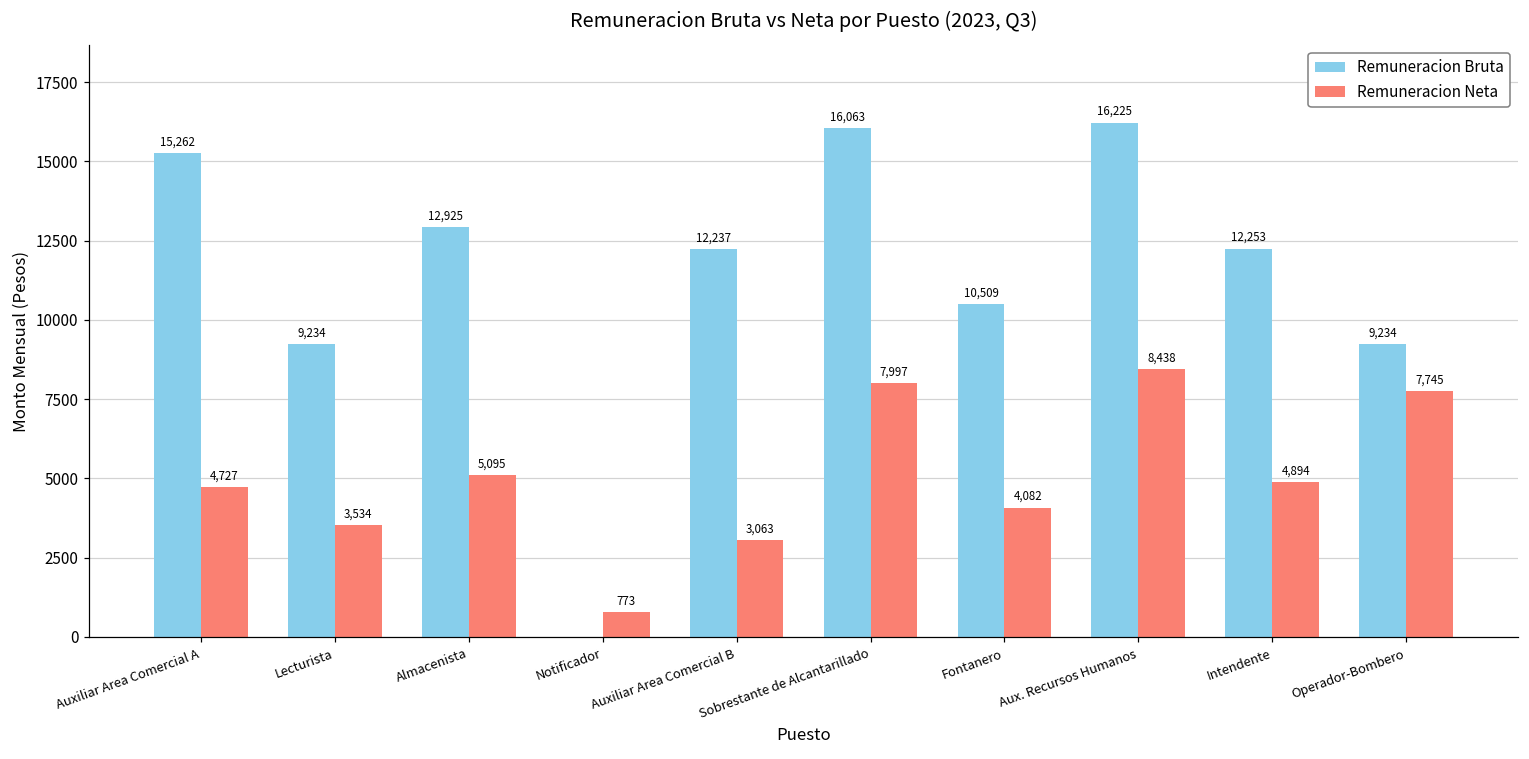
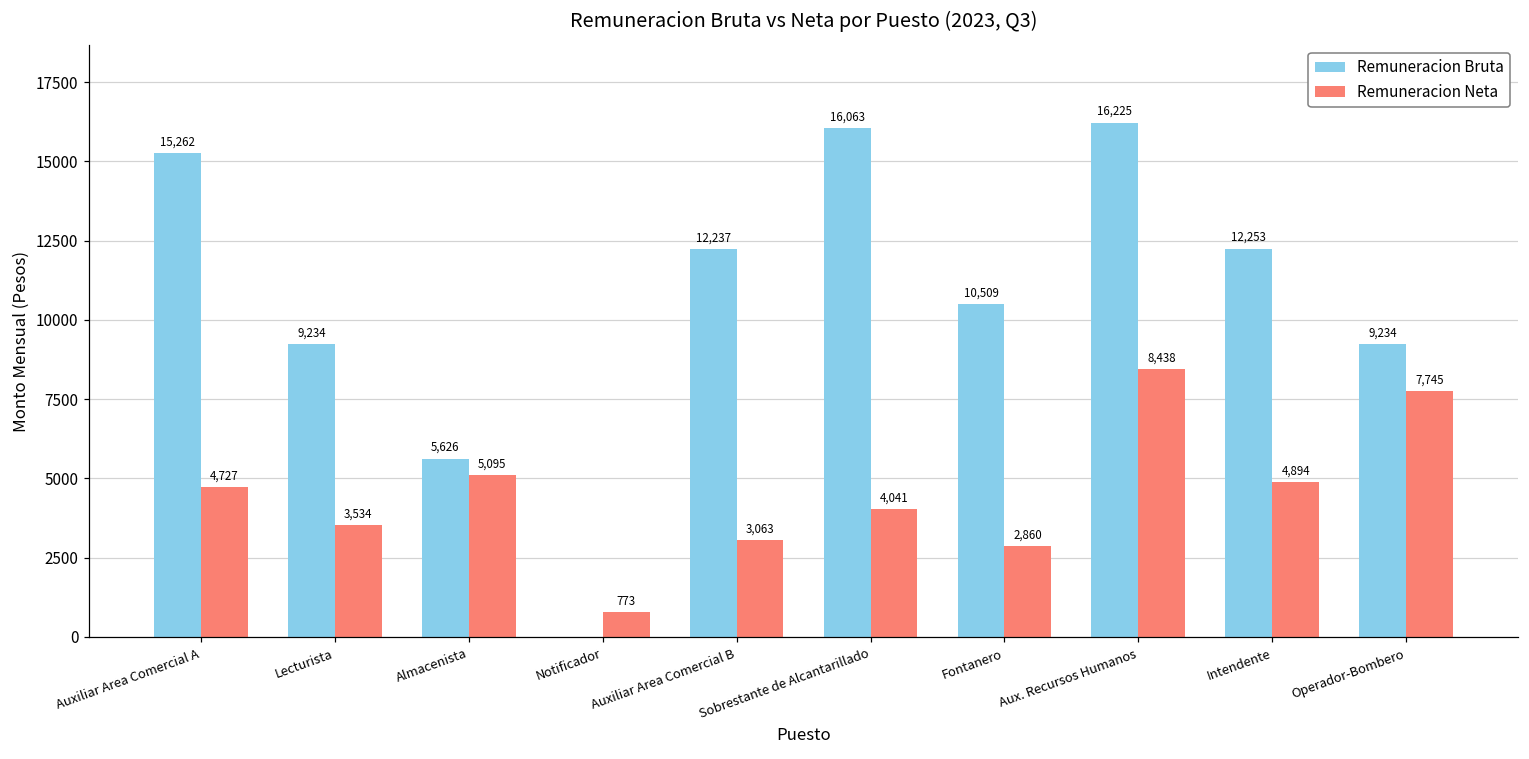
Remuneracion Bruta, Almacenista: 12,925 -> 5,626
Remuneracion Neta, Sobrestante de Alcantarillado: 7,997 -> 4,041
Remuneracion Neta, Fontanero: 4,082 -> 2,860
